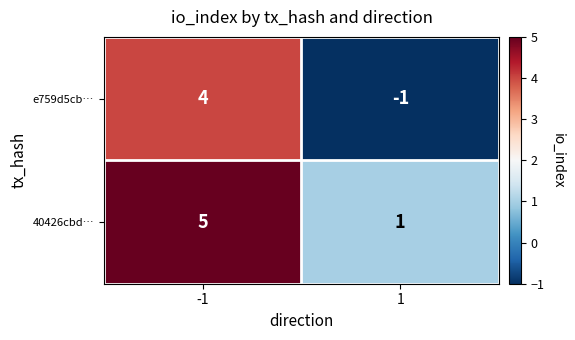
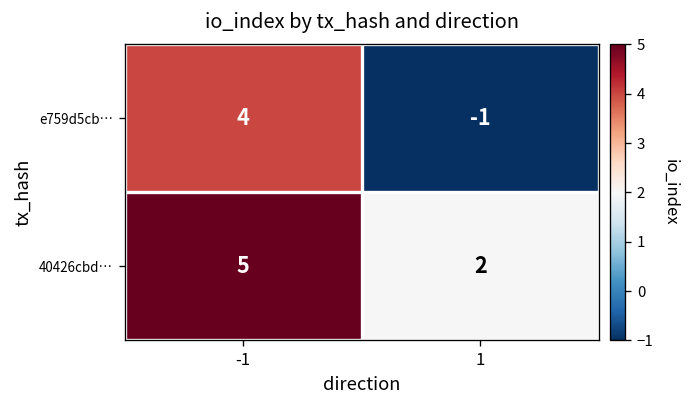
40426cbd…, 1: 1 -> 2
